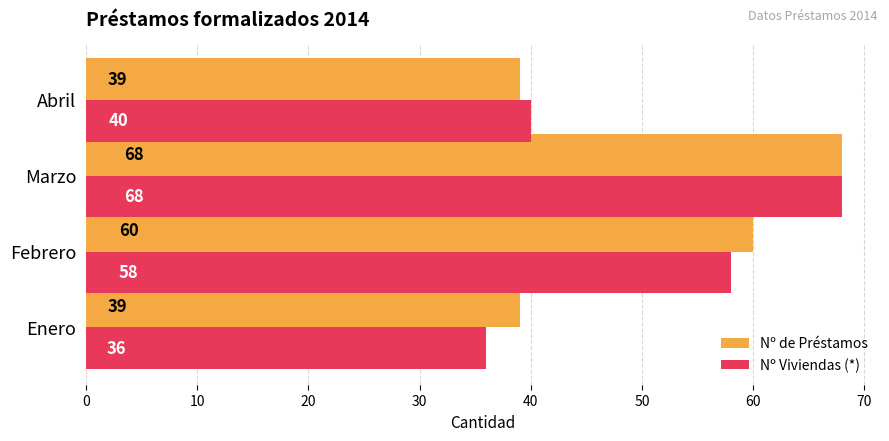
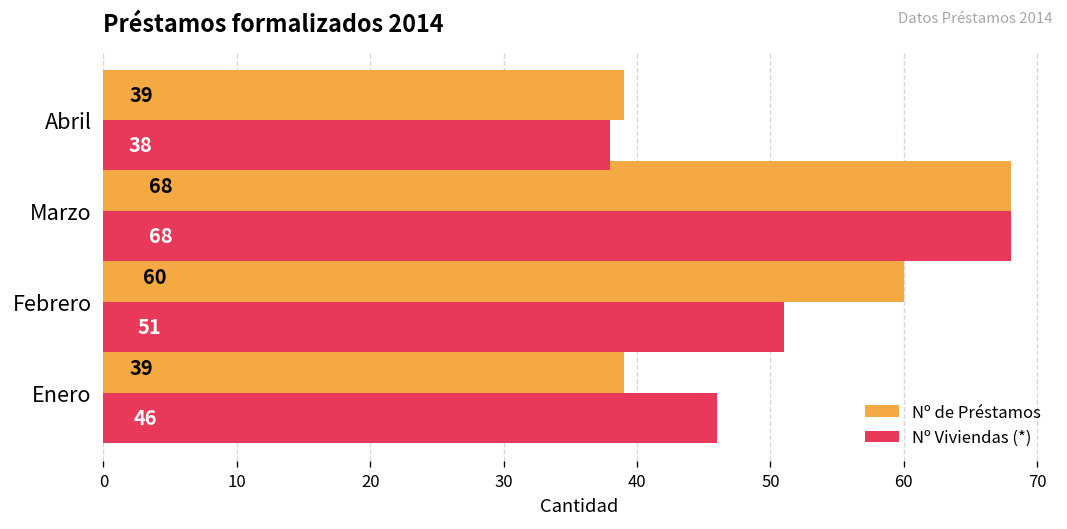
Nº Viviendas (*), Abril: 40 -> 38
Nº Viviendas (*), Febrero: 58 -> 51
Nº Viviendas (*), Enero: 36 -> 46
